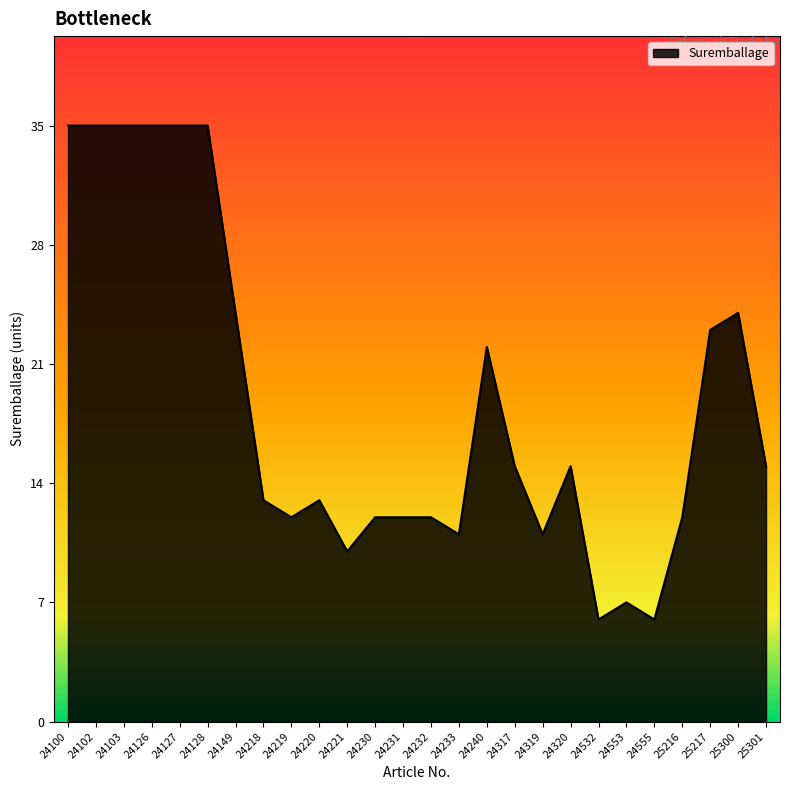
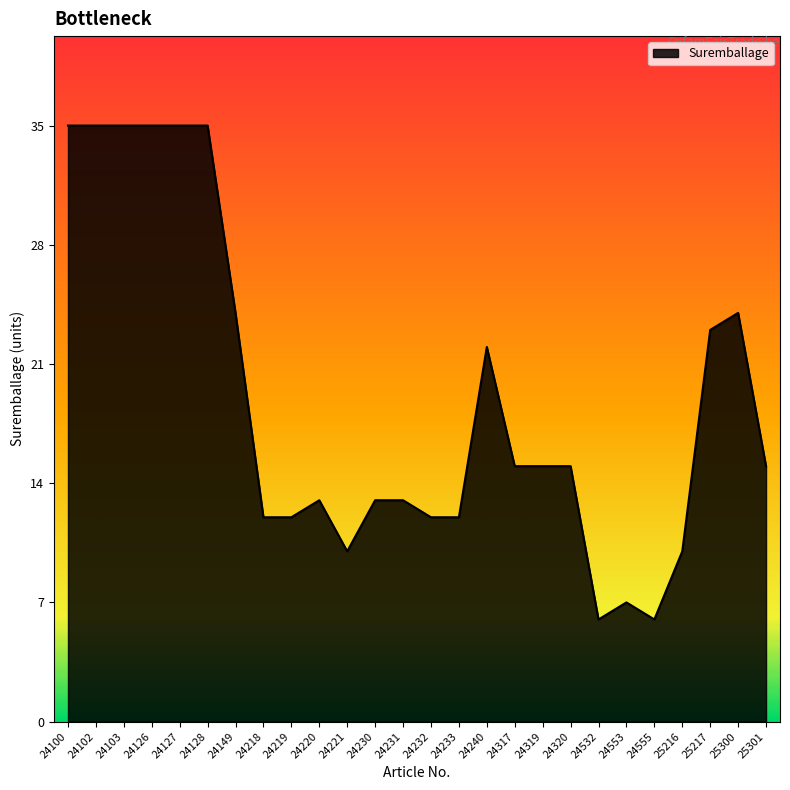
24218: 13 -> 12
24230: 12 -> 13
24231: 12 -> 13
24233: 11 -> 12
24319: 11 -> 15
25216: 12 -> 10
